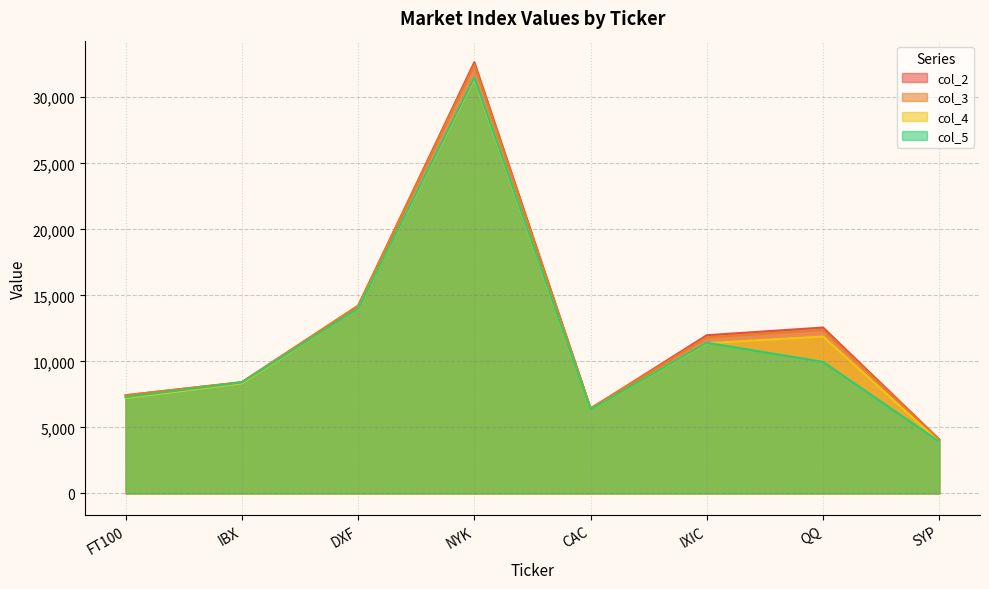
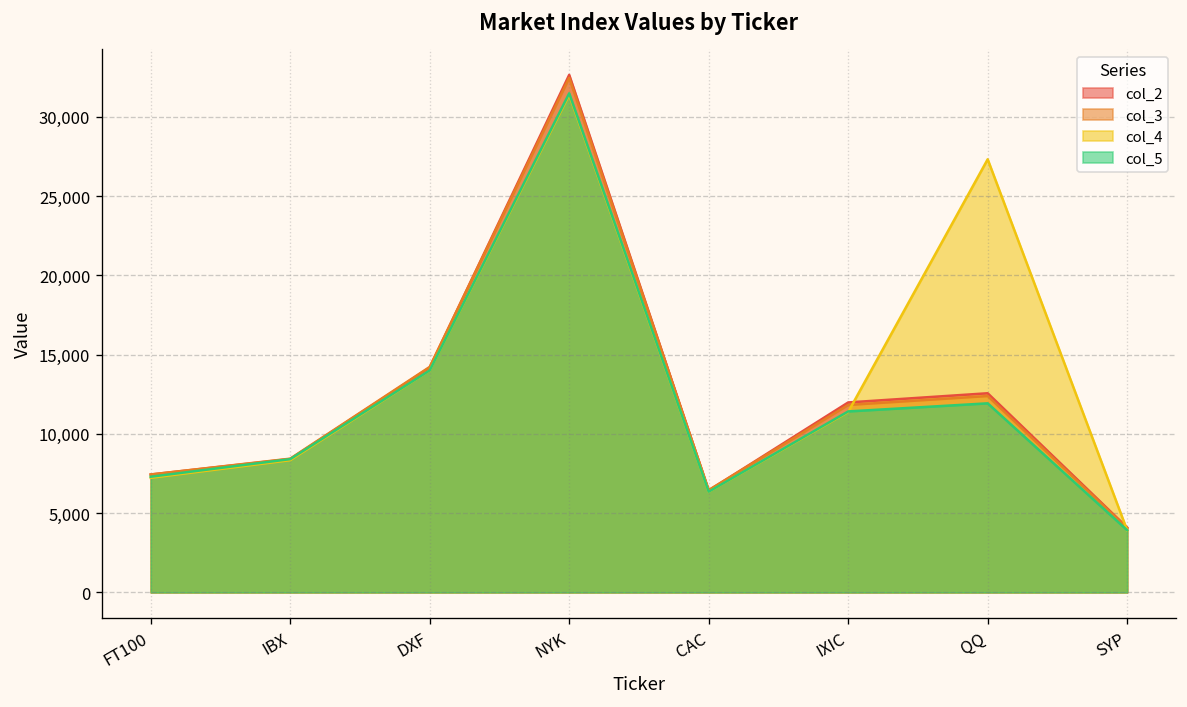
col_4, QQ: 11,900 -> 27,300
col_5, QQ: 10,000 -> 11,900
